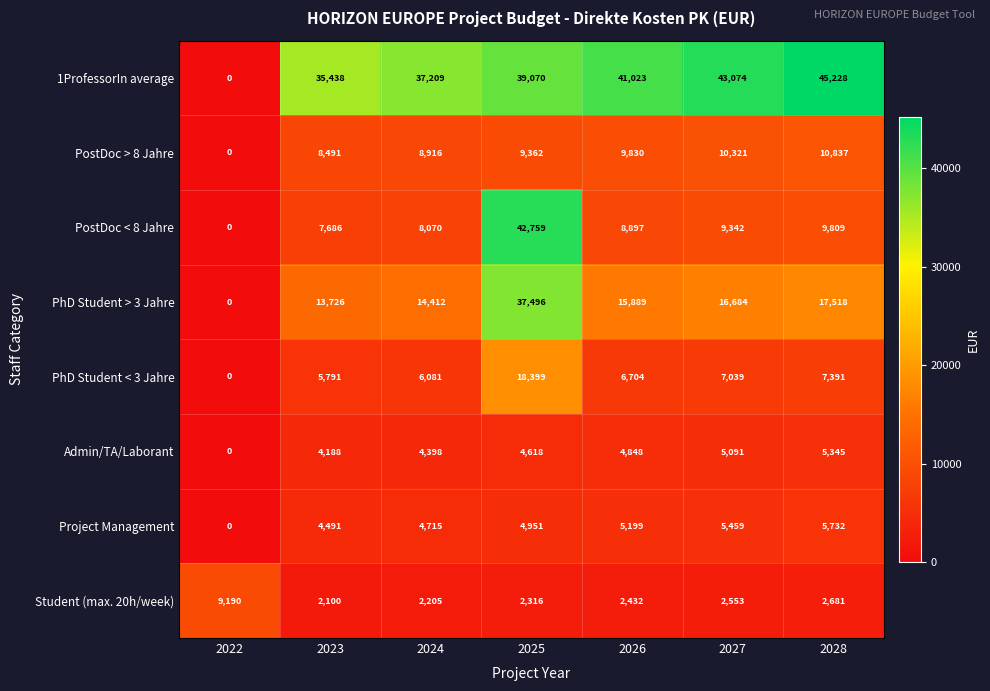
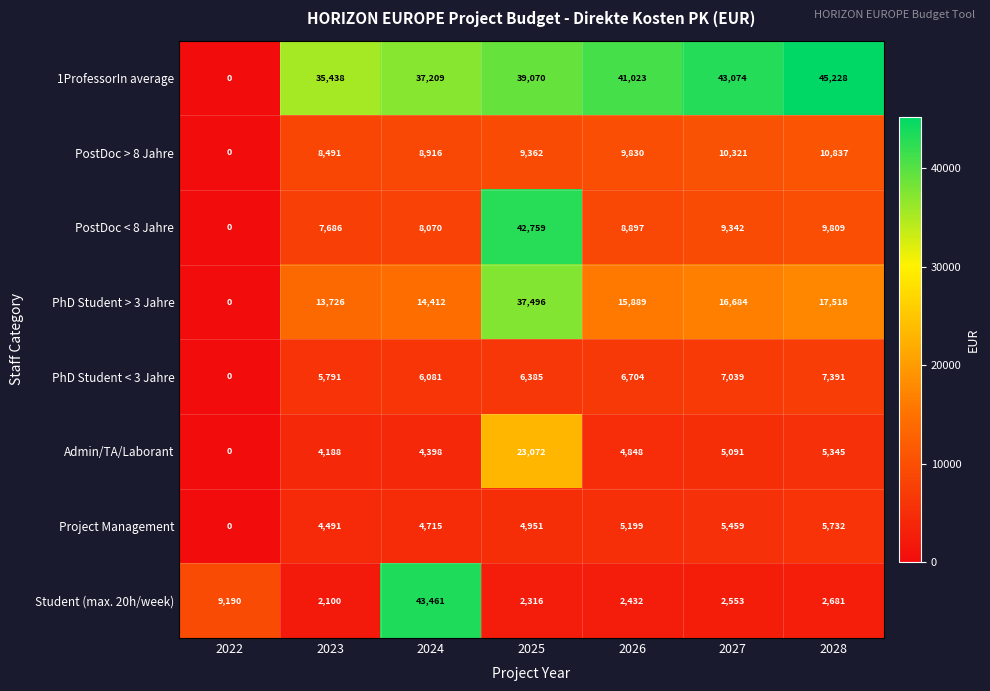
PhD Student < 3 Jahre, 2025: 18,399 -> 6,385
Admin/TA/Laborant, 2025: 4,618 -> 23,072
Student (max. 20h/week), 2024: 2,205 -> 43,461
